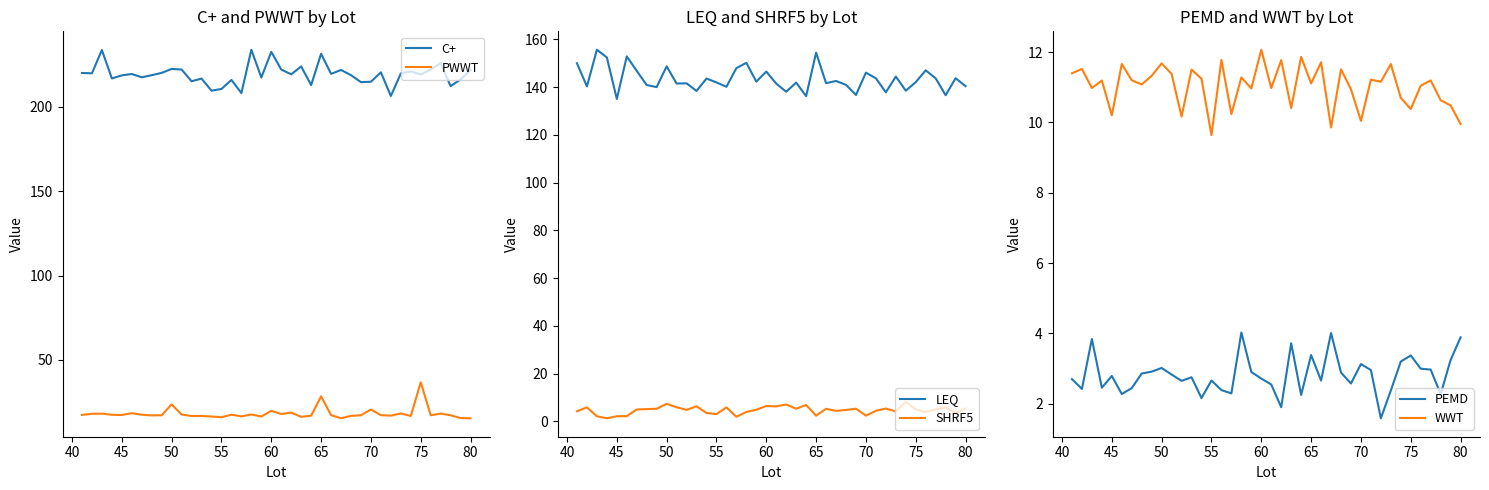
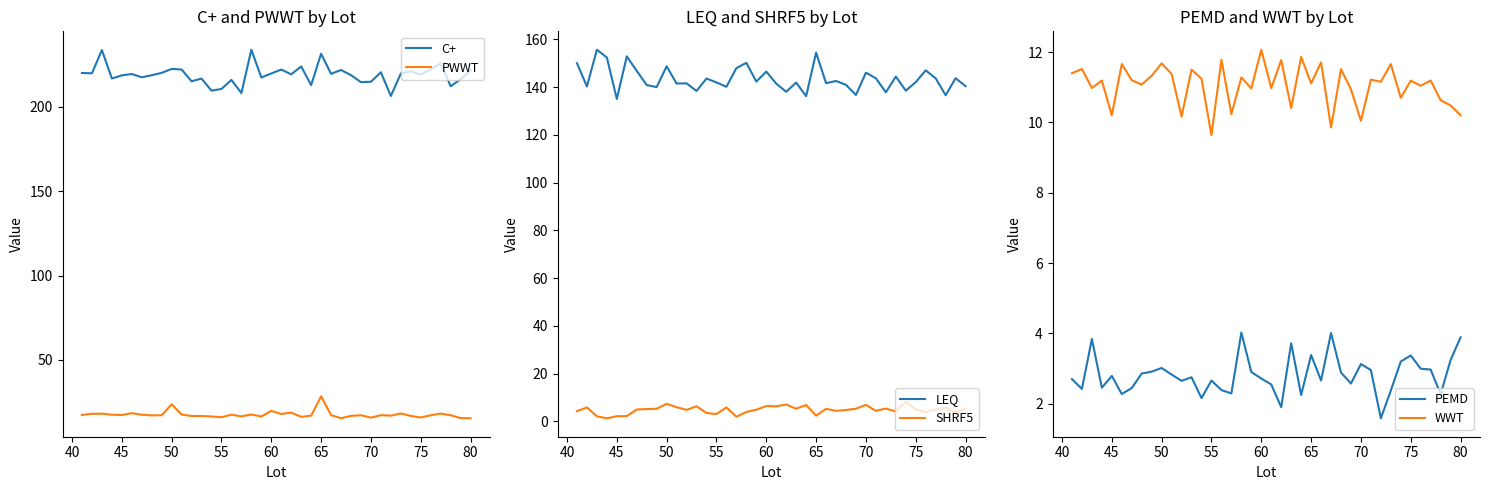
C+ and PWWT by Lot, C+, 60: 233 -> 220
C+ and PWWT by Lot, PWWT, 70: 21 -> 16
C+ and PWWT by Lot, PWWT, 75: 37 -> 16
LEQ and SHRF5 by Lot, SHRF5, 70: 2 -> 7
PEMD and WWT by Lot, WWT, 75: 10.4 -> 11.2
PEMD and WWT by Lot, WWT, 80: 10.0 -> 10.2
